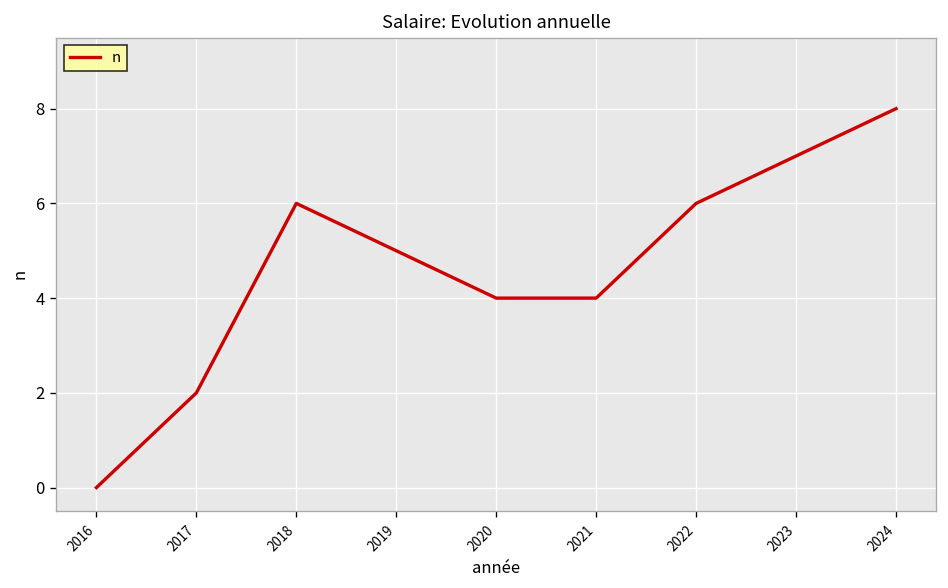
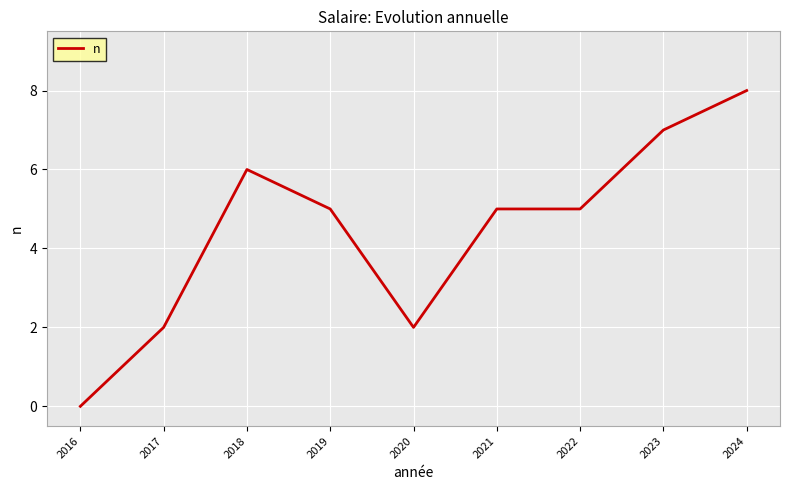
2020: 4 -> 2
2021: 4 -> 5
2022: 6 -> 5
